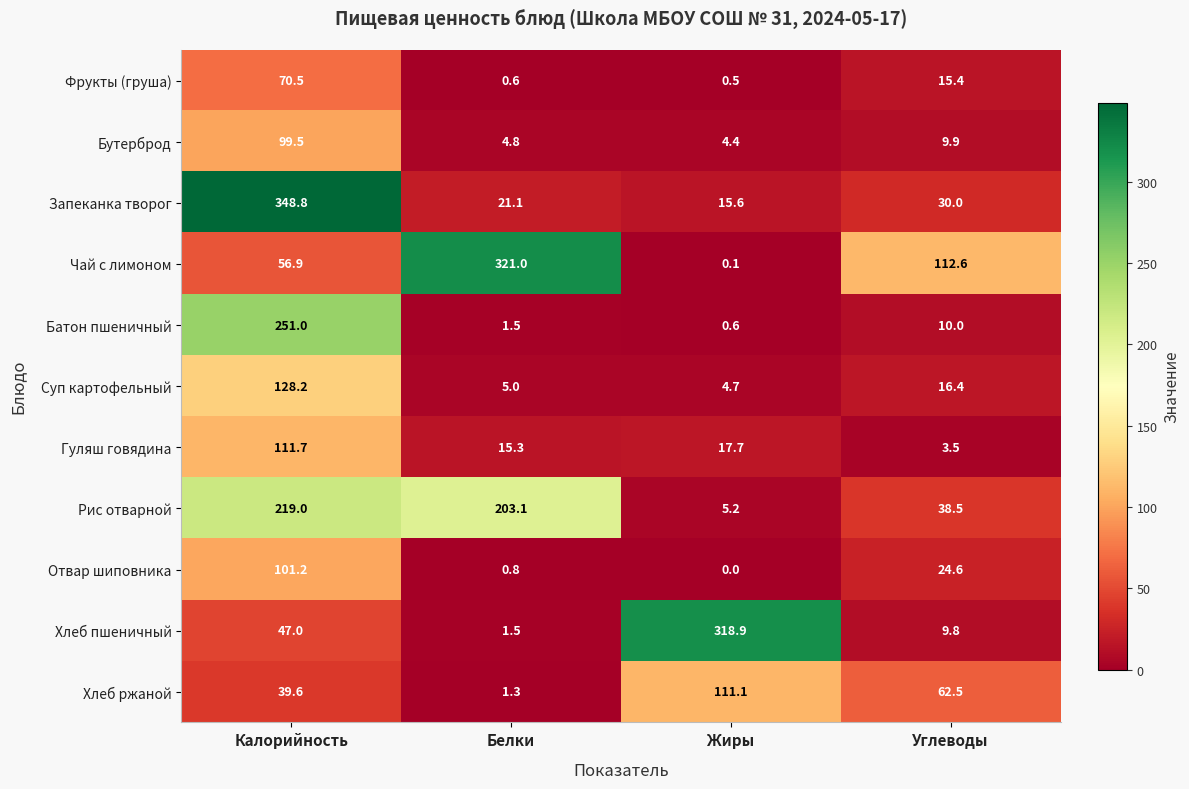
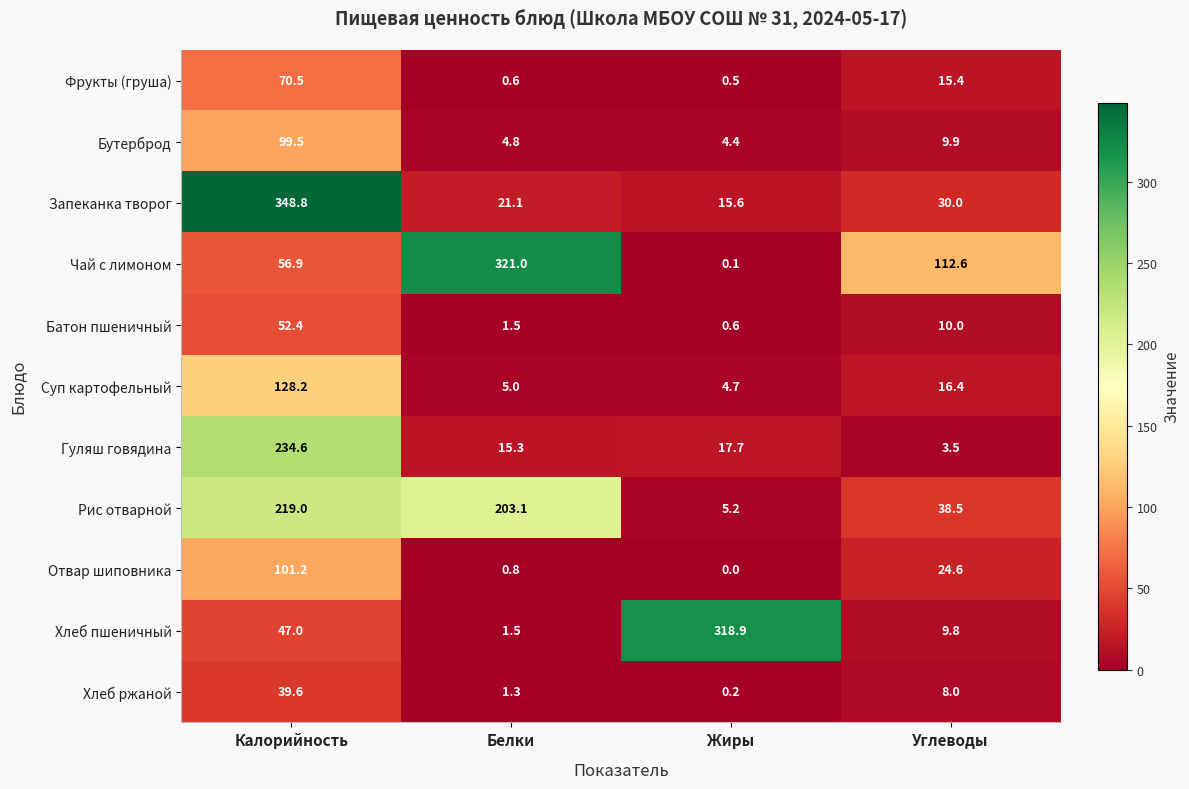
Батон пшеничный, Калорийность: 251.0 -> 52.4
Гуляш говядина, Калорийность: 111.7 -> 234.6
Хлеб ржаной, Жиры: 111.1 -> 0.2
Хлеб ржаной, Углеводы: 62.5 -> 8.0
